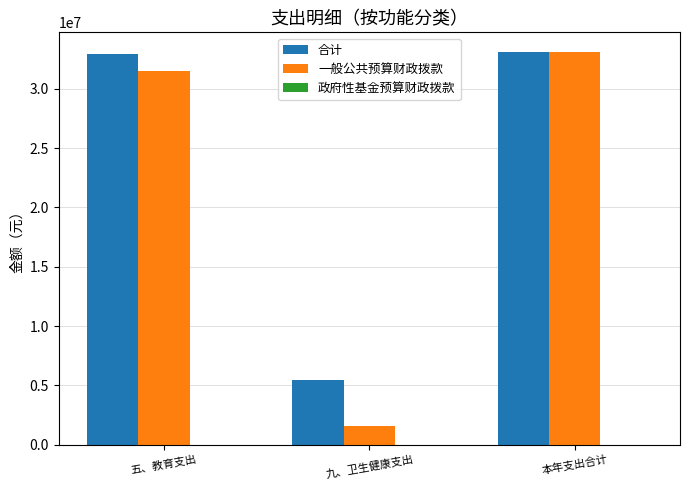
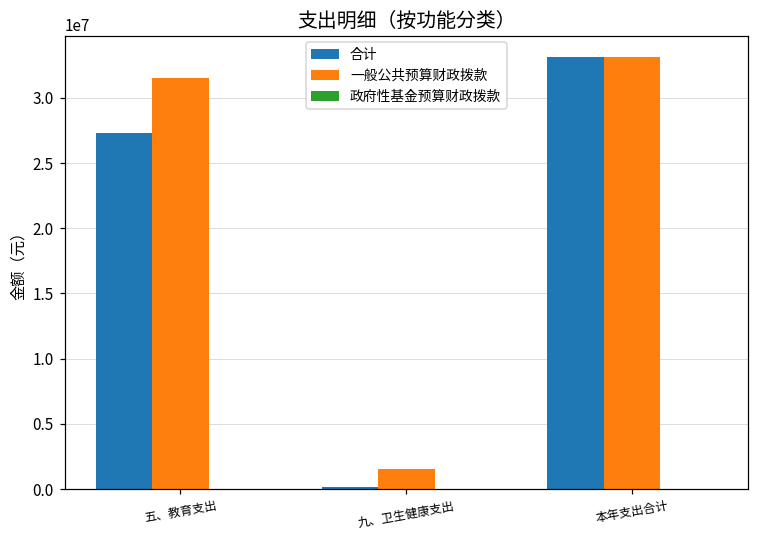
合计, 五、教育支出: 33000000 -> 27300000
合计, 九、卫生健康支出: 5400000 -> 200000
